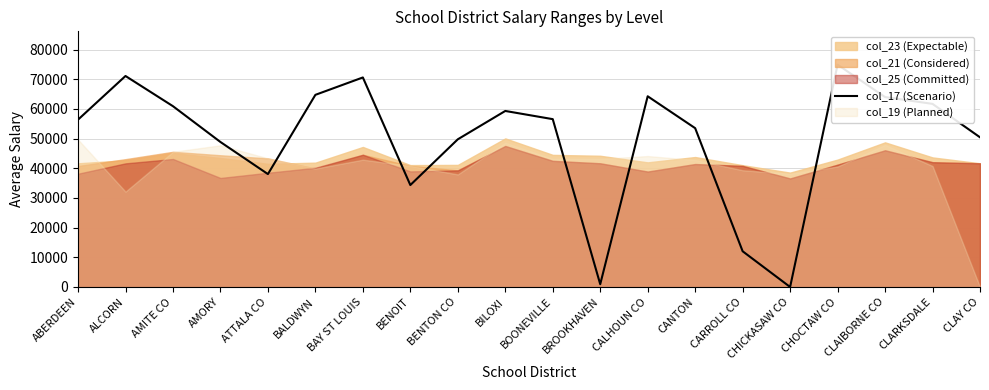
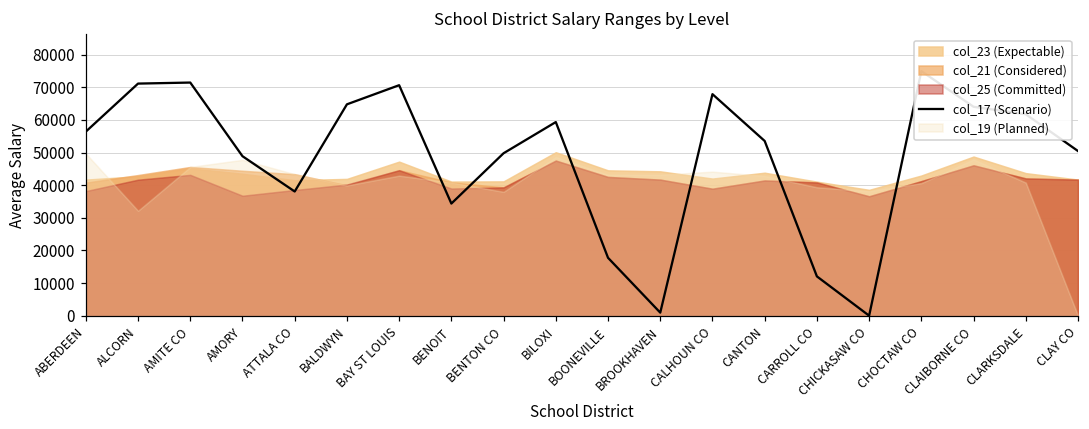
col_17 (Scenario), AMITE CO: 61000 -> 71000
col_17 (Scenario), BOONEVILLE: 57000 -> 18000
col_17 (Scenario), CALHOUN CO: 64000 -> 68000
